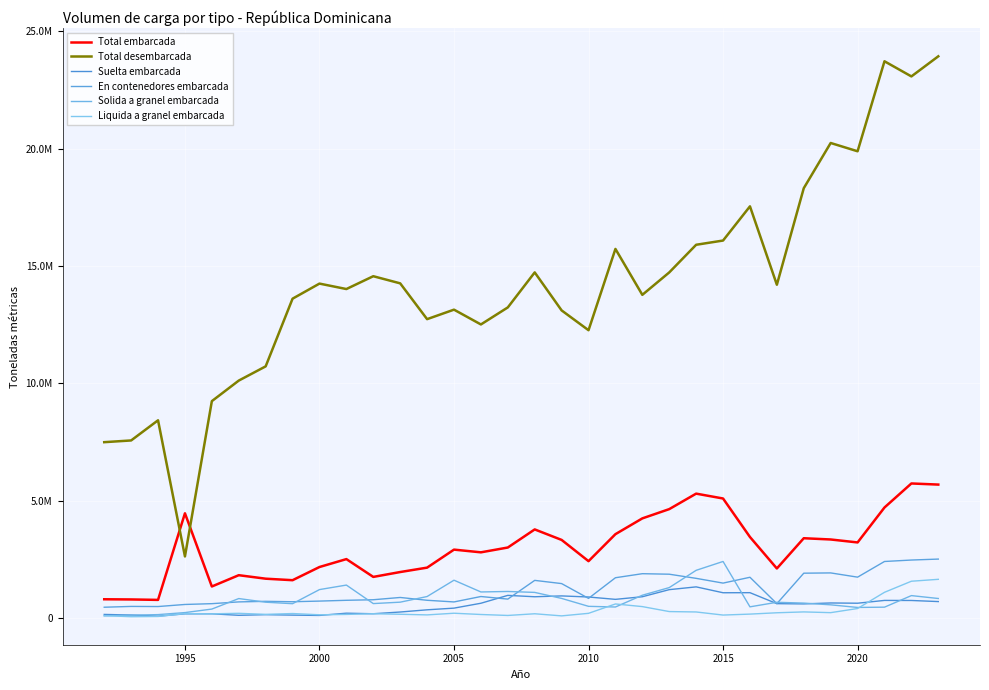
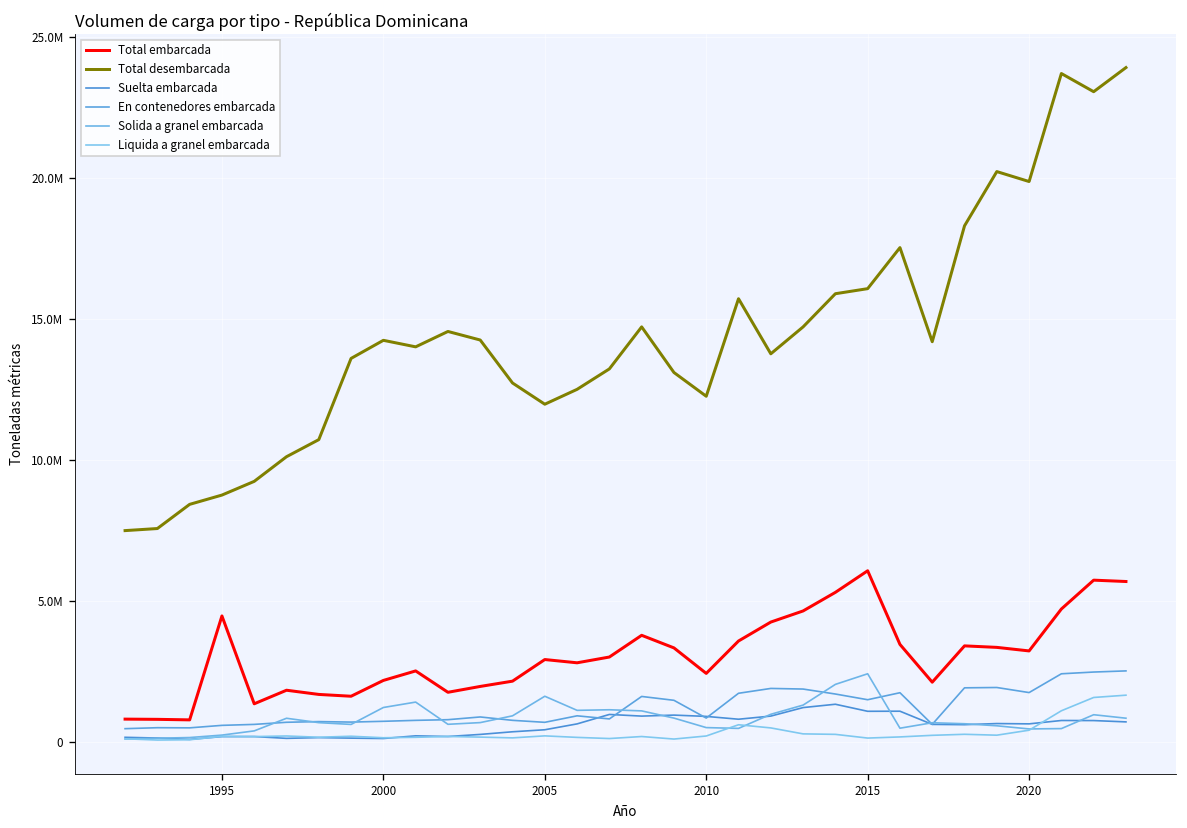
Total desembarcada, 1995: 2600000 -> 8800000
Total desembarcada, 2005: 13100000 -> 12000000
Total embarcada, 2015: 5100000 -> 6100000
